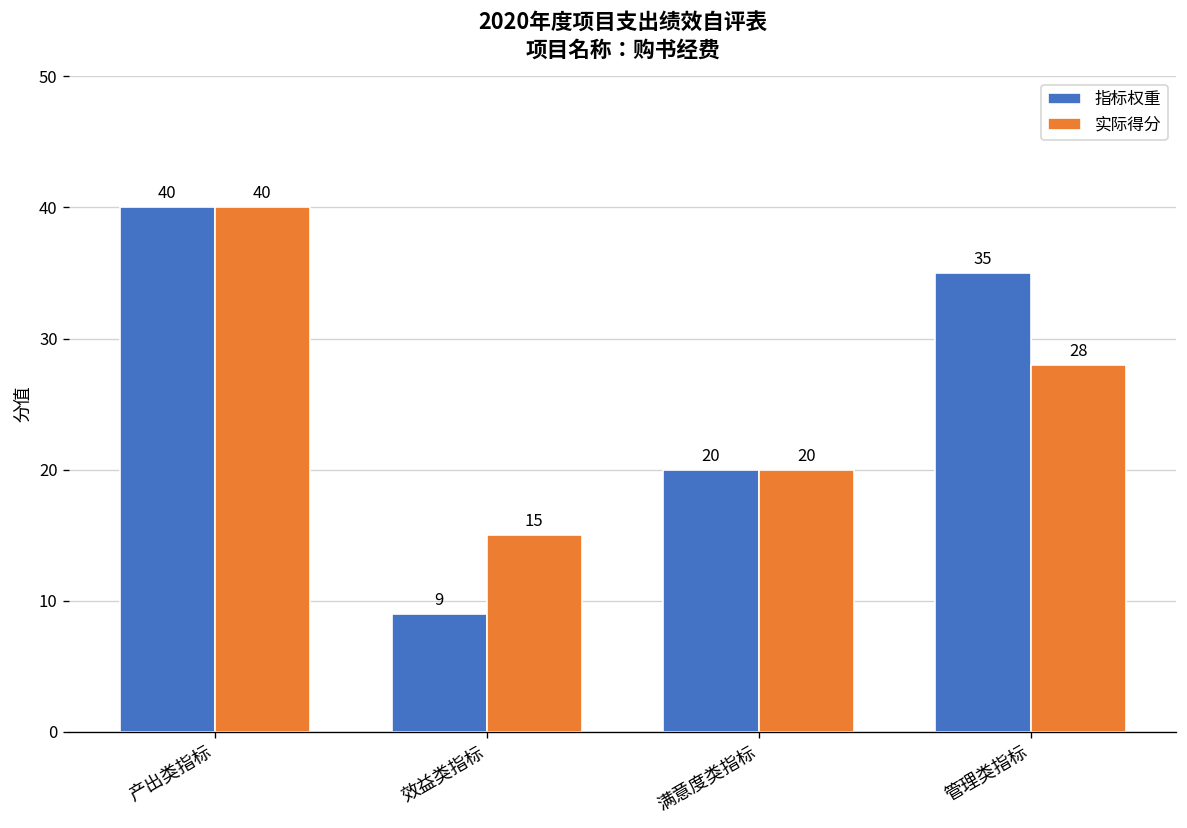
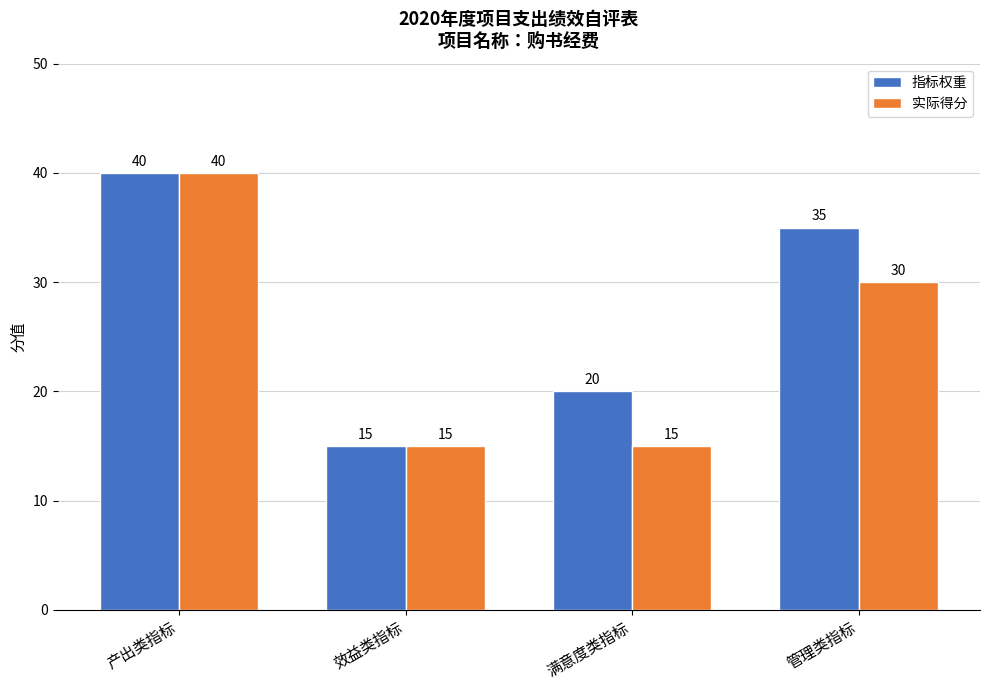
指标权重, 效益类指标: 9 -> 15
实际得分, 满意度类指标: 20 -> 15
实际得分, 管理类指标: 28 -> 30
